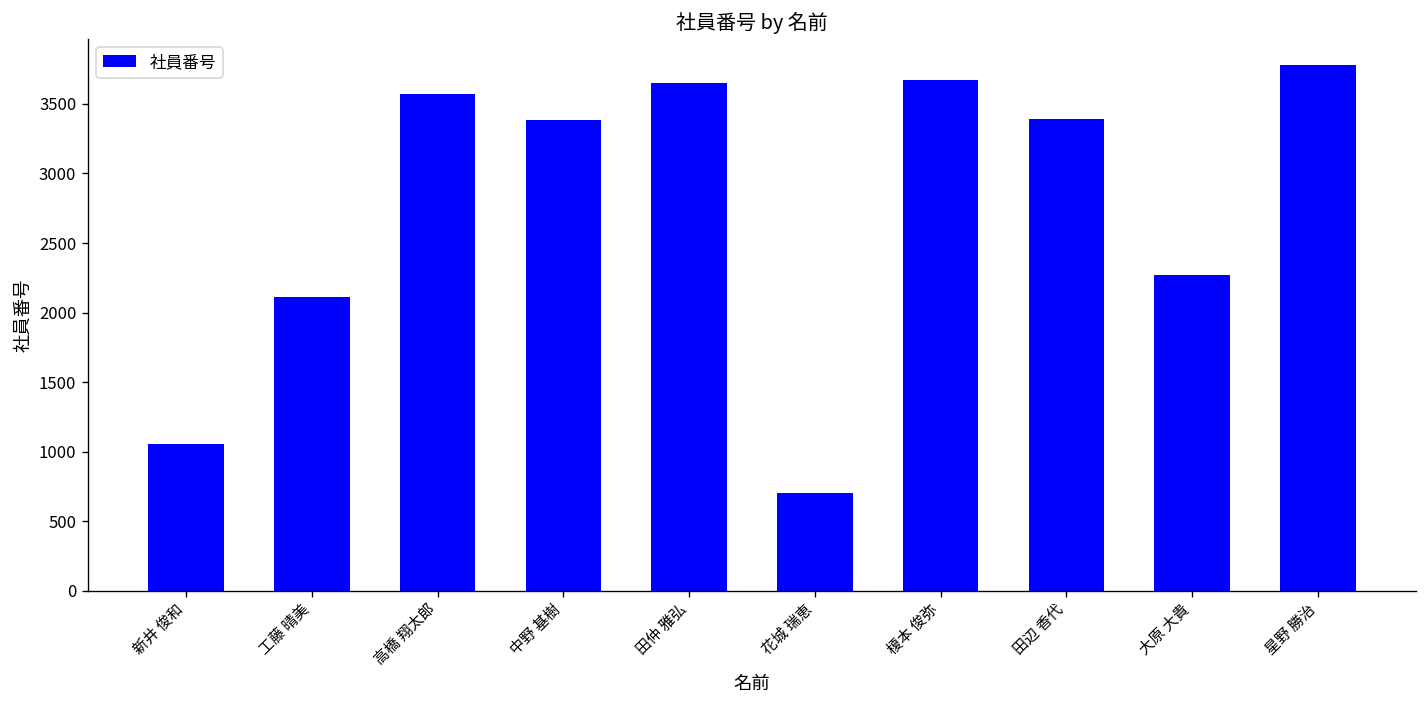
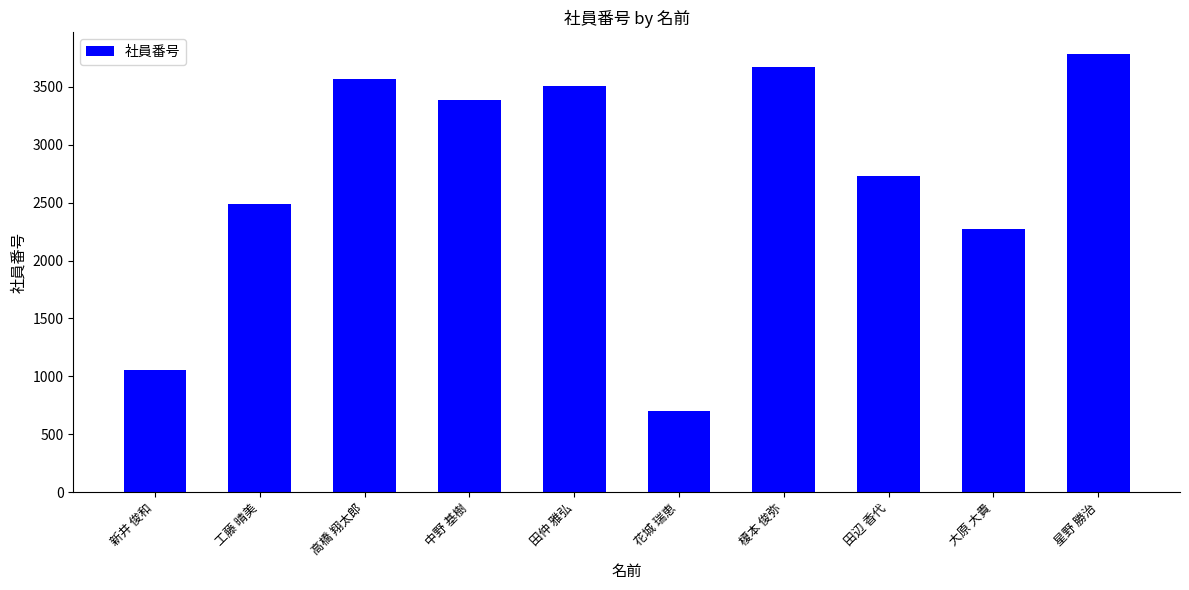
工藤 晴美: 2110 -> 2490
田仲 雅弘: 3650 -> 3500
田辺 香代: 3390 -> 2730
